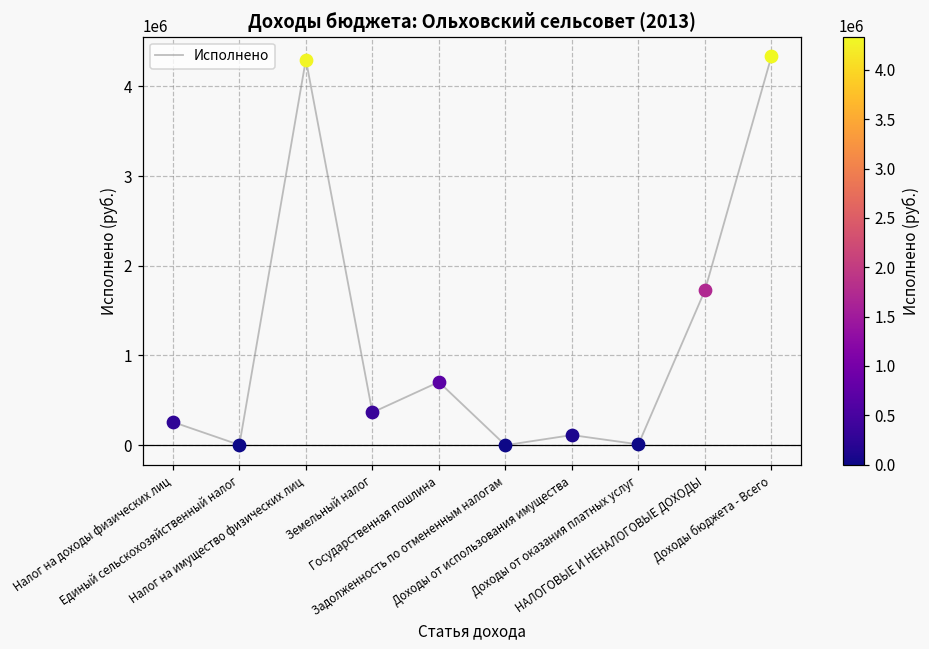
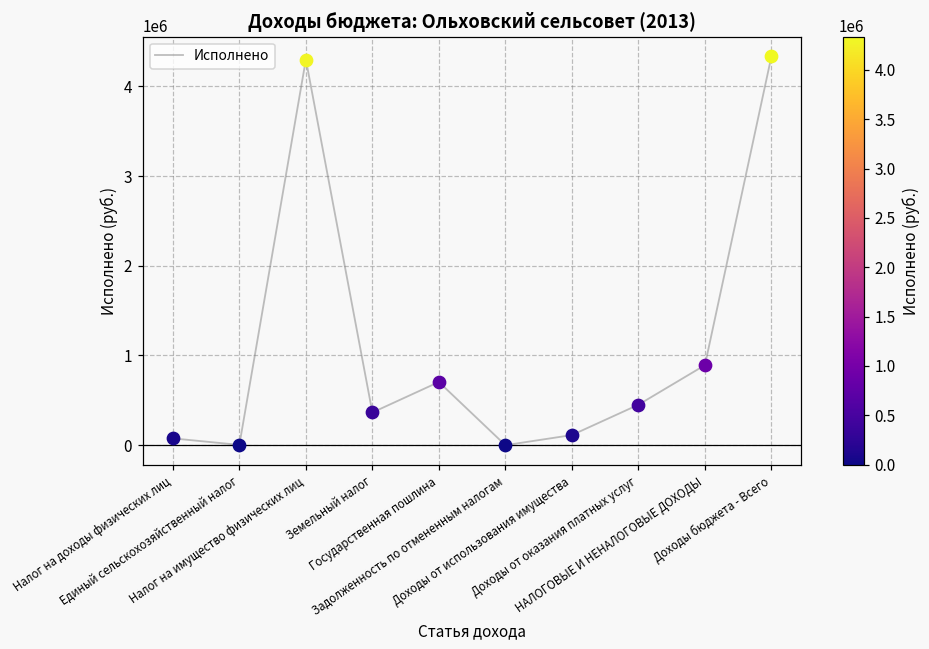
Исполнено, Налог на доходы физических лиц: 300000 -> 100000
Исполнено, Доходы от оказания платных услуг: 0 -> 500000
Исполнено, НАЛОГОВЫЕ И НЕНАЛОГОВЫЕ ДОХОДЫ: 1700000 -> 900000
